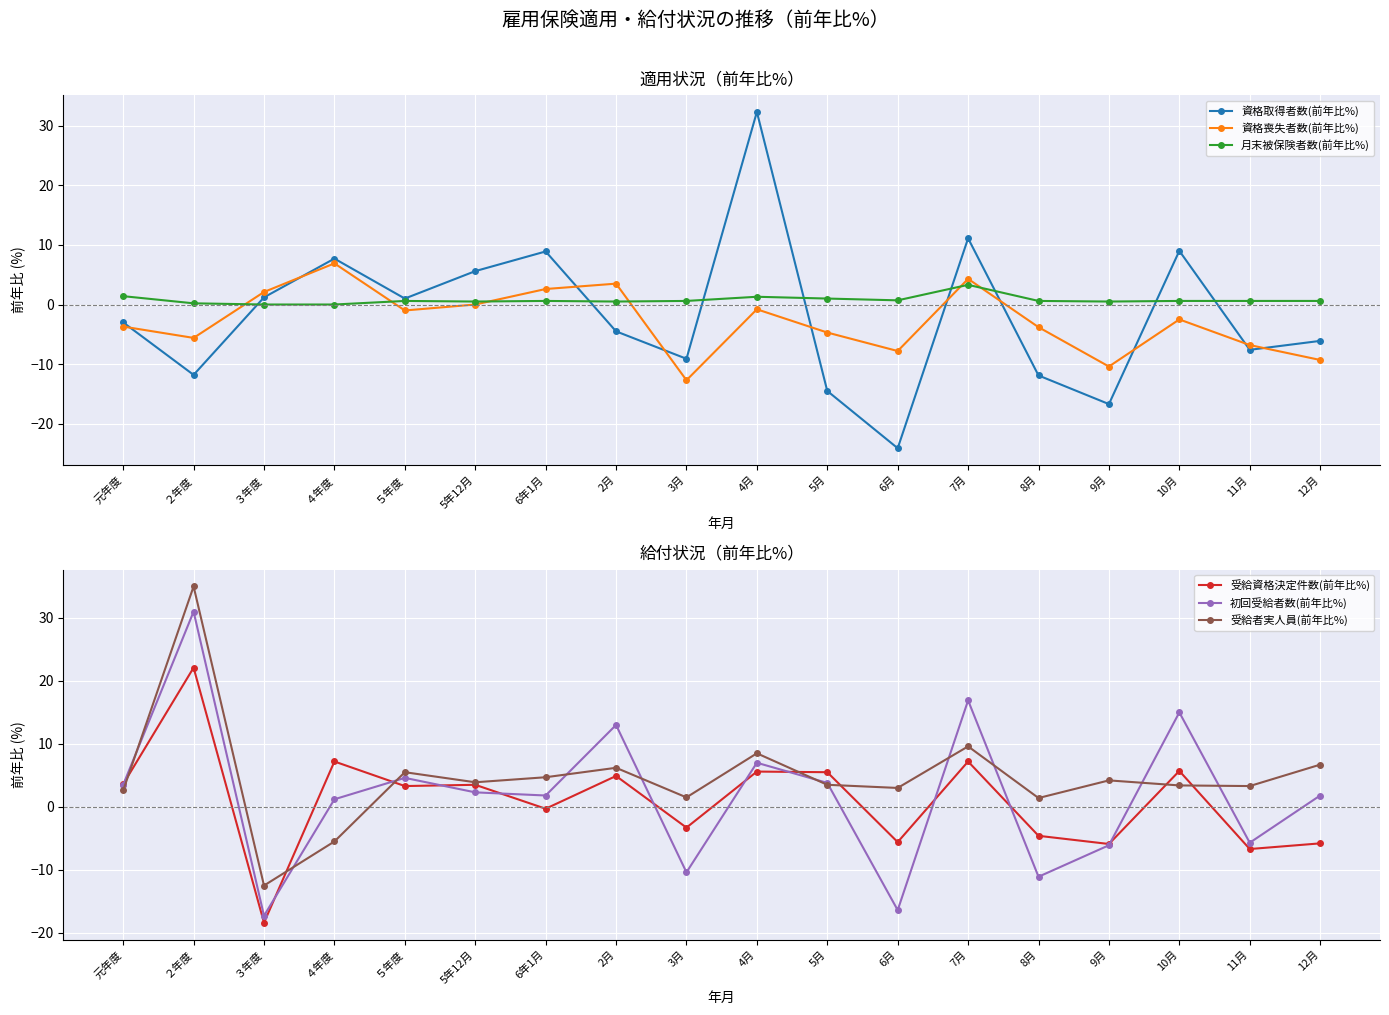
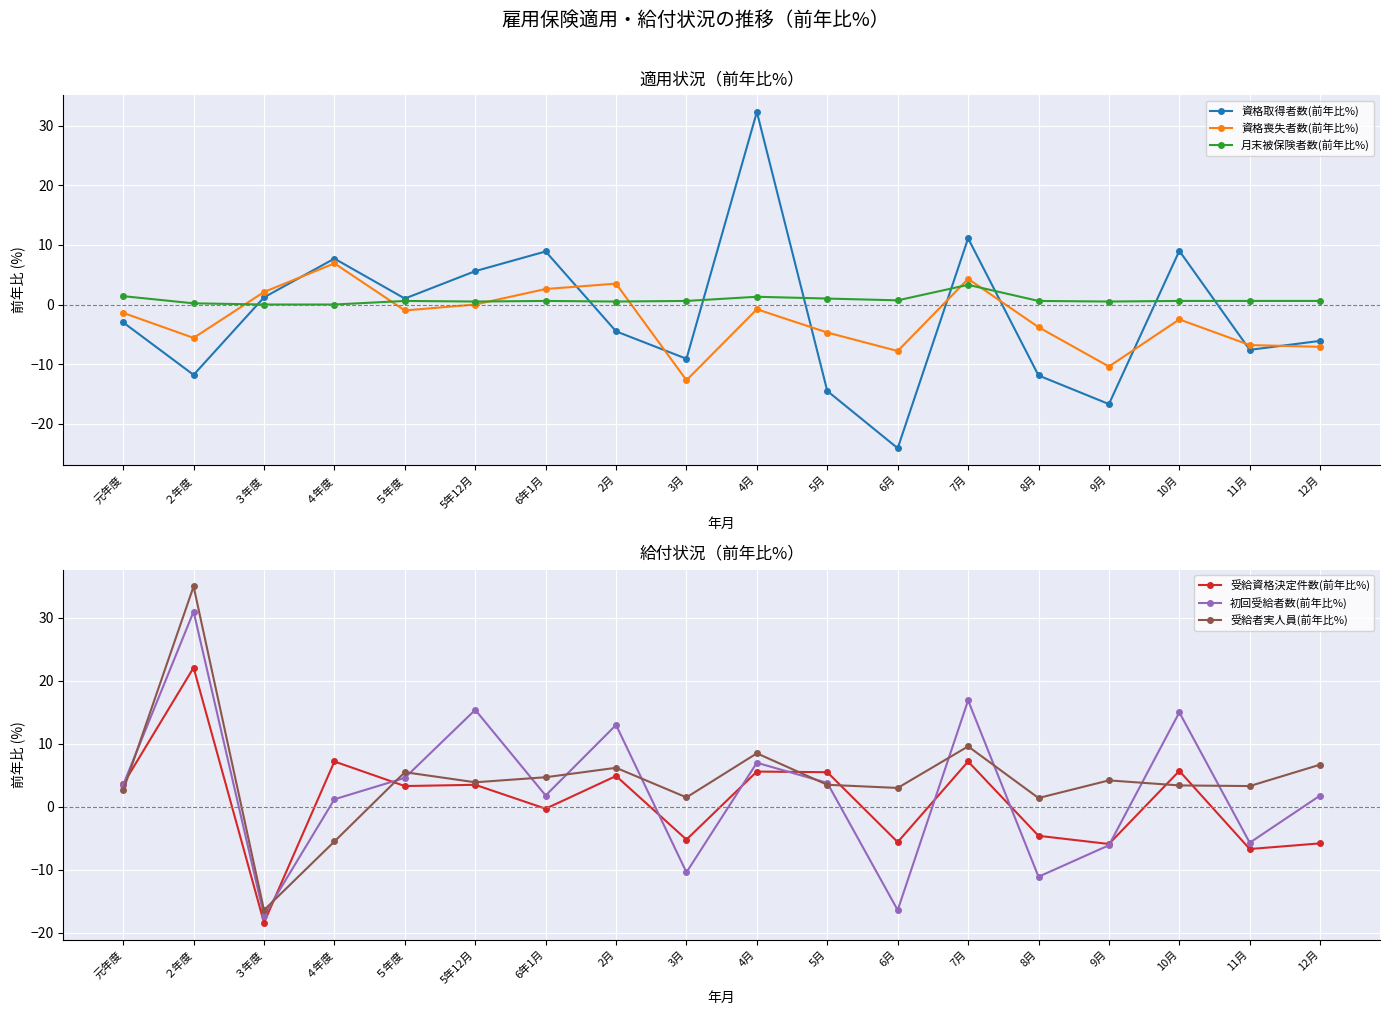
適用状況（前年比%）, 資格喪失者数(前年比%), 元年度: -4 -> -1
適用状況（前年比%）, 資格喪失者数(前年比%), 12月: -9 -> -7
給付状況（前年比%）, 受給者実人員(前年比%), ３年度: -13 -> -16
給付状況（前年比%）, 初回受給者数(前年比%), 5年12月: 2 -> 15
給付状況（前年比%）, 受給資格決定件数(前年比%), 3月: -3 -> -5
